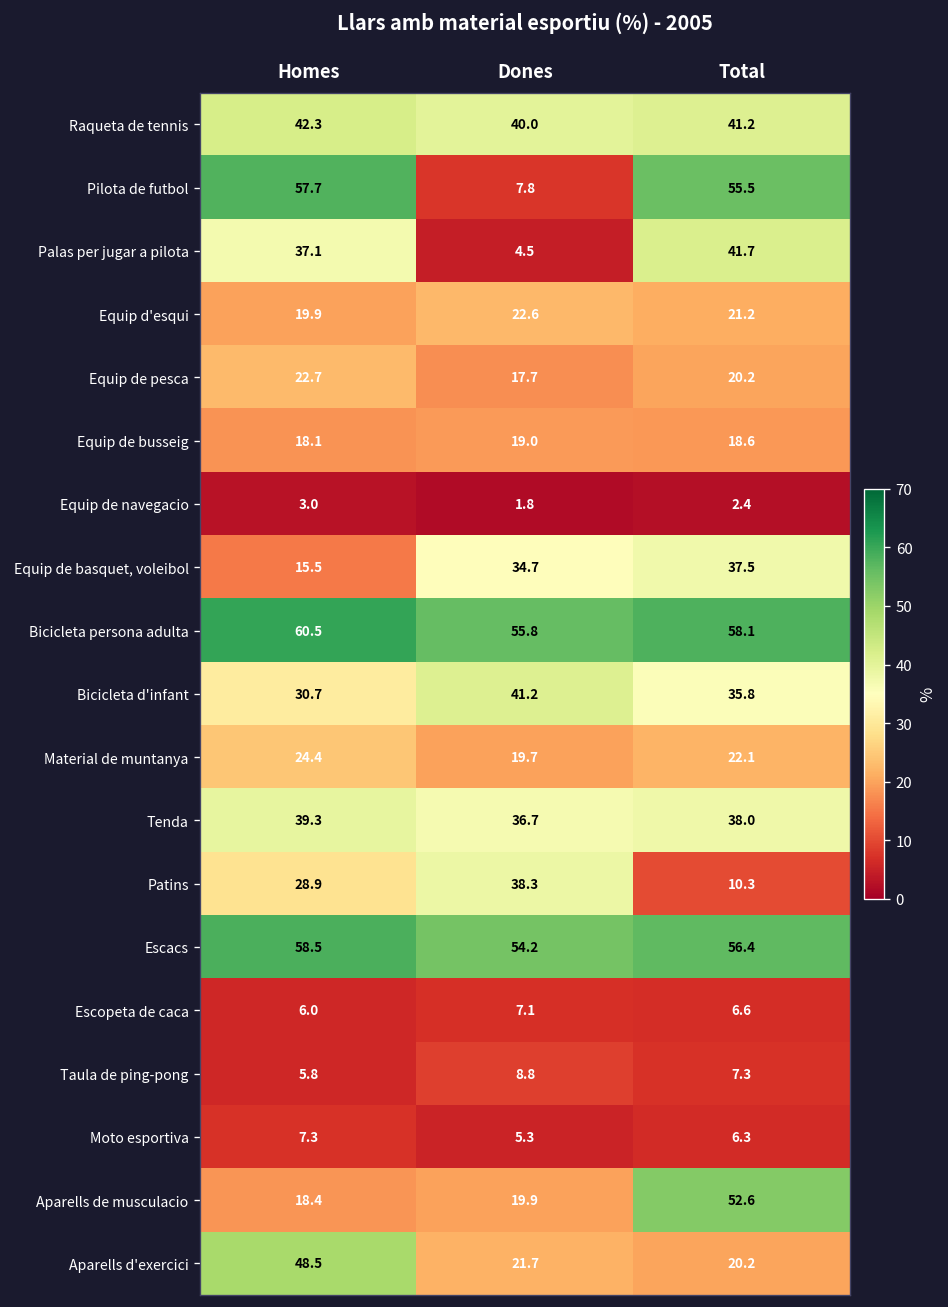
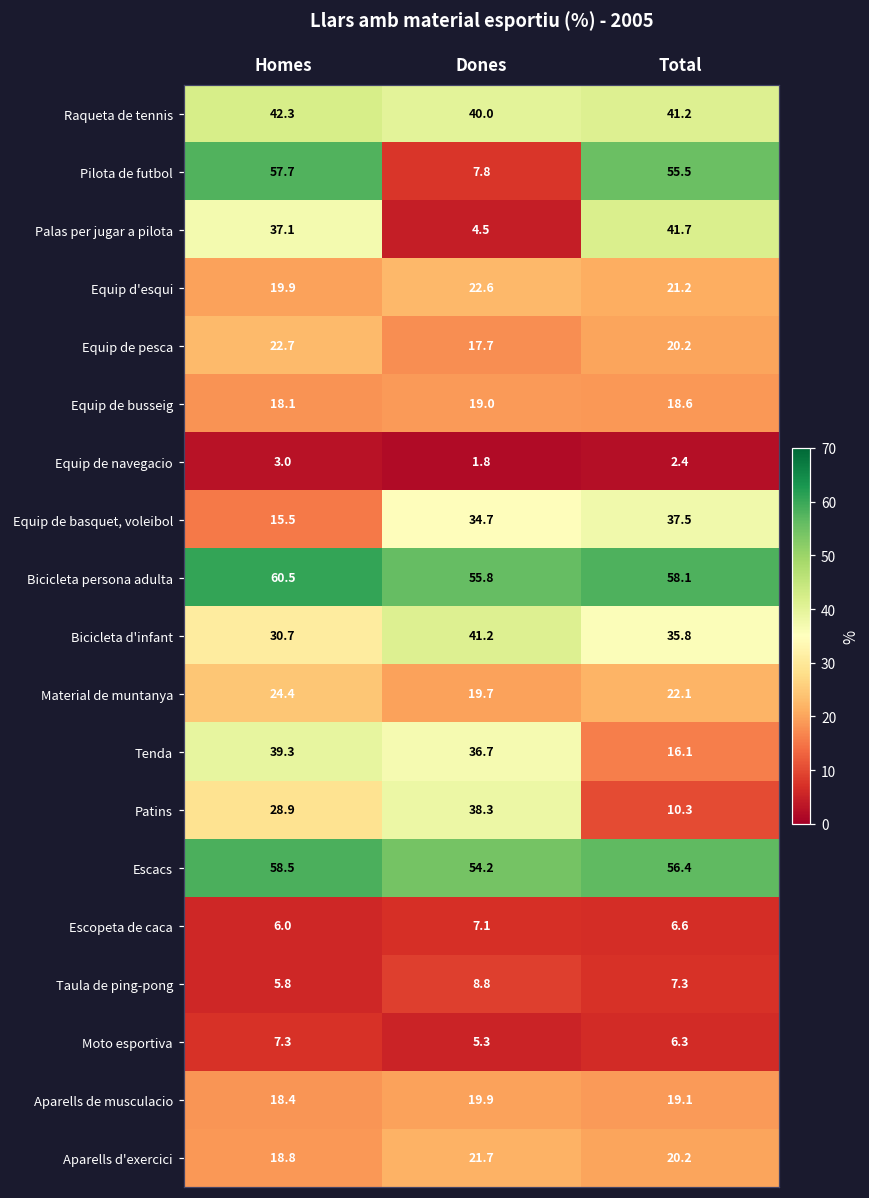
Tenda, Total: 38.0 -> 16.1
Aparells de musculacio, Total: 52.6 -> 19.1
Aparells d'exercici, Homes: 48.5 -> 18.8
